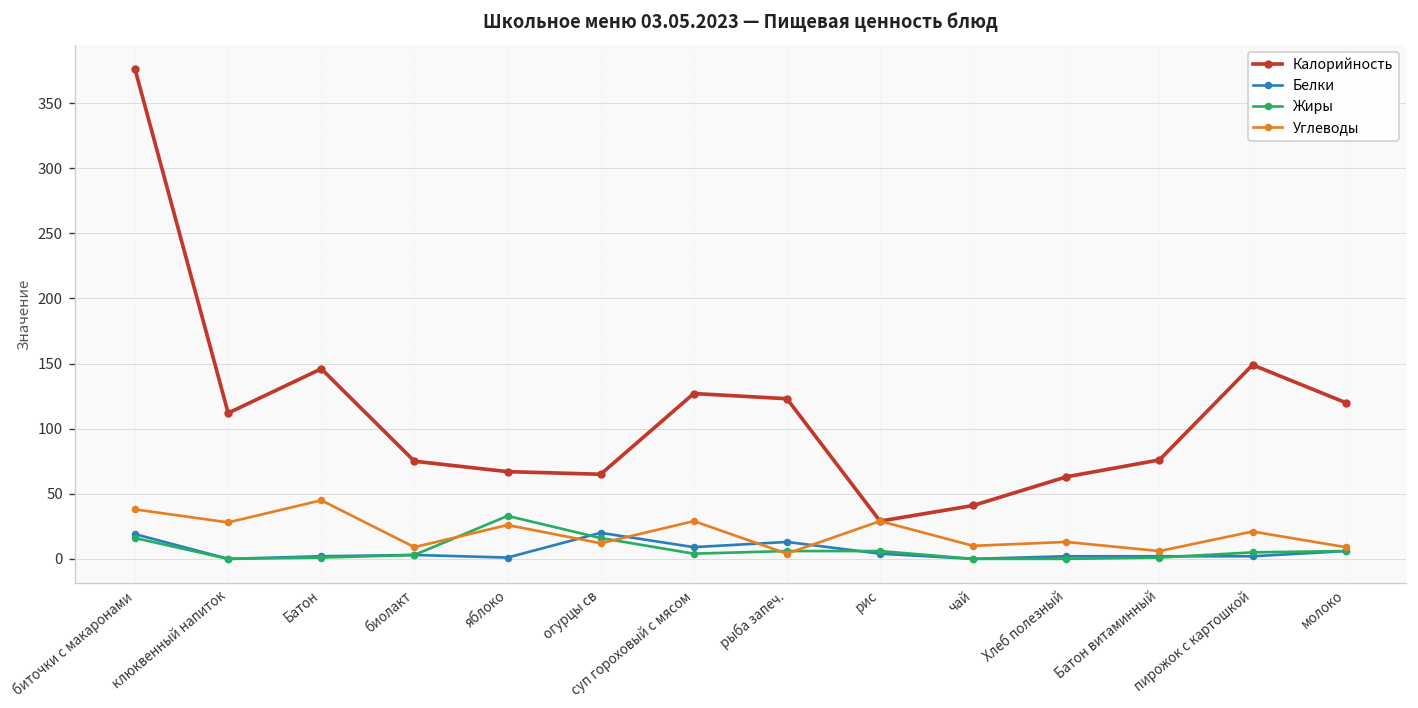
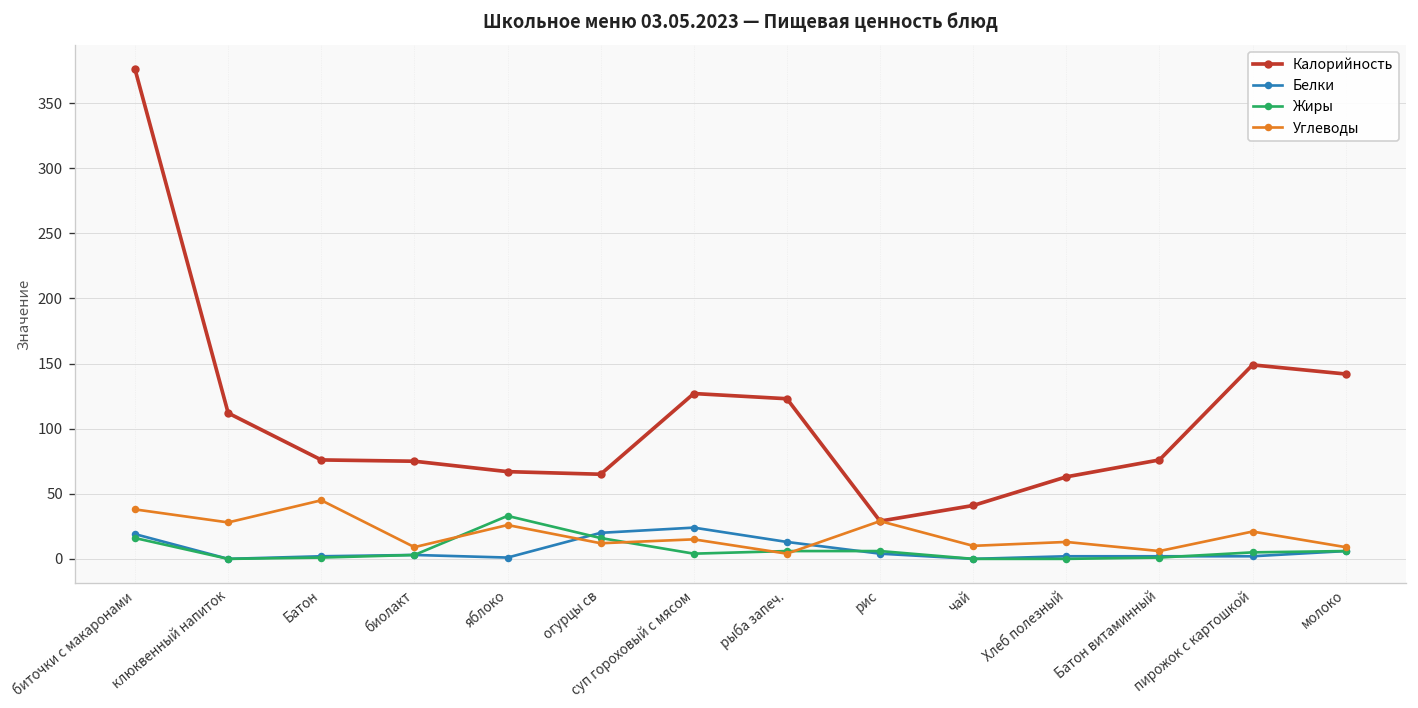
Калорийность, Батон: 146 -> 76
Белки, суп гороховый с мясом: 9 -> 24
Углеводы, суп гороховый с мясом: 29 -> 15
Калорийность, молоко: 120 -> 142
